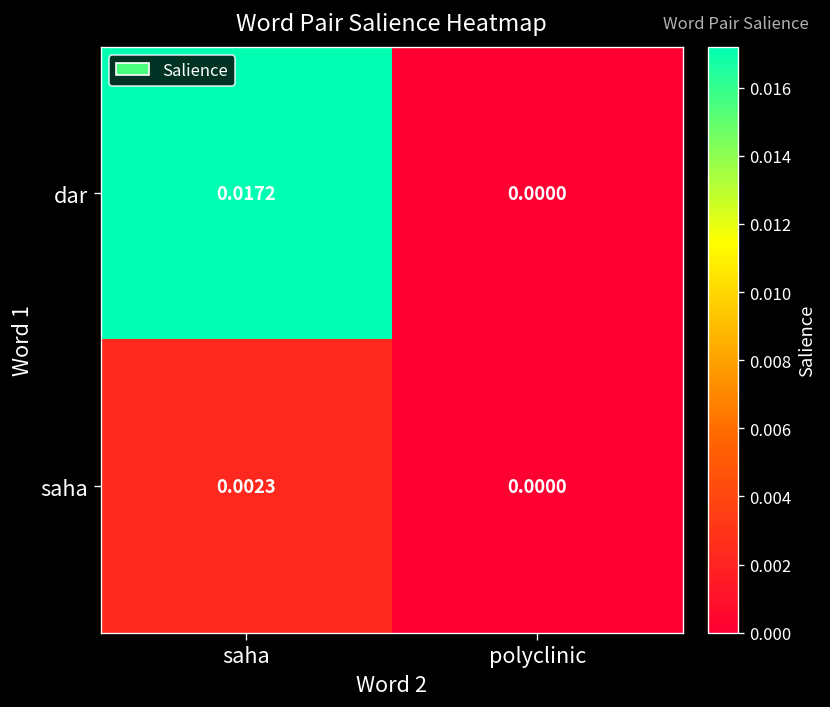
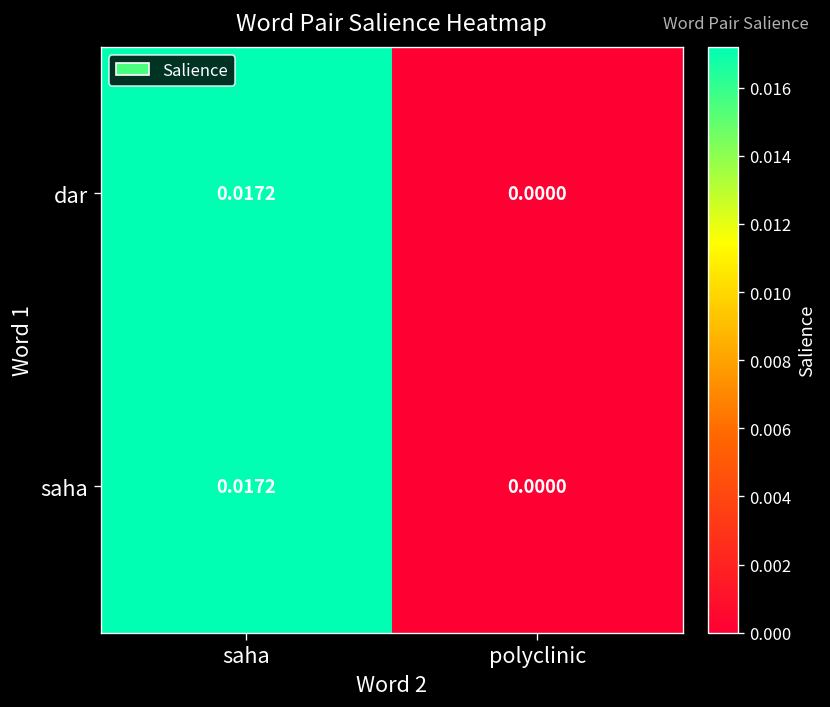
saha, saha: 0.0023 -> 0.0172
